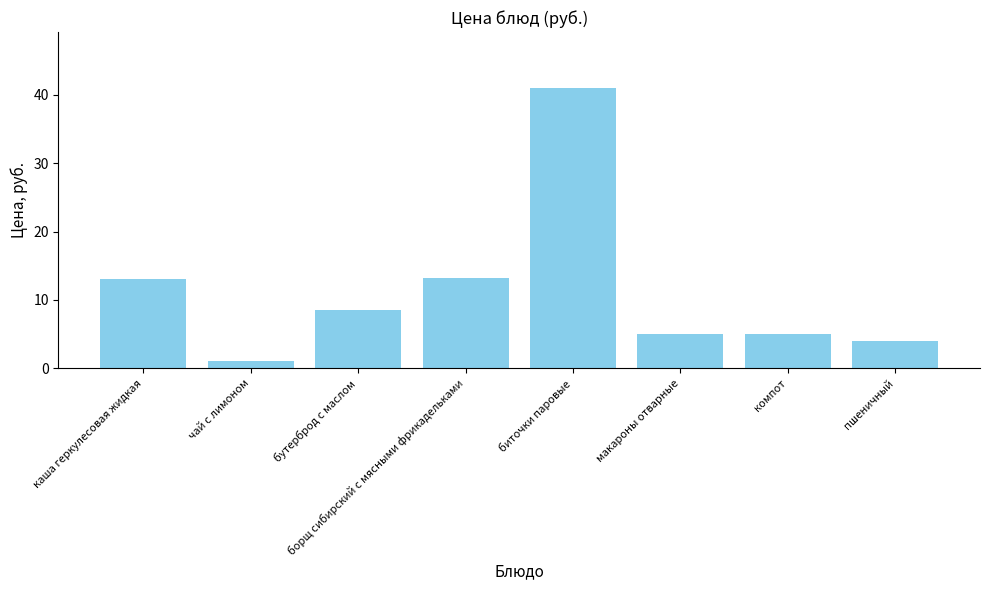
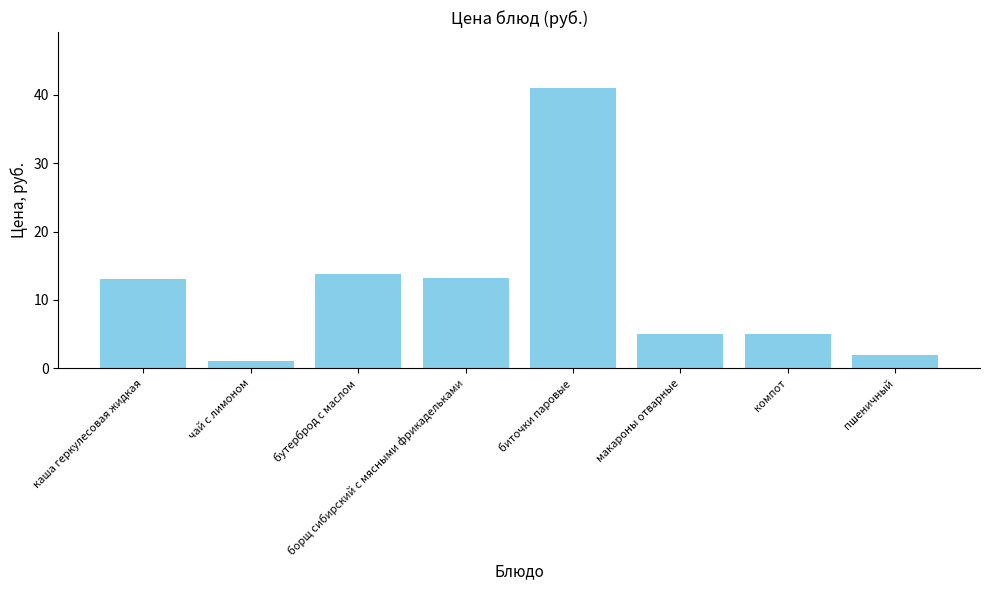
бутерброд с маслом: 9 -> 14
пшеничный: 4 -> 2
